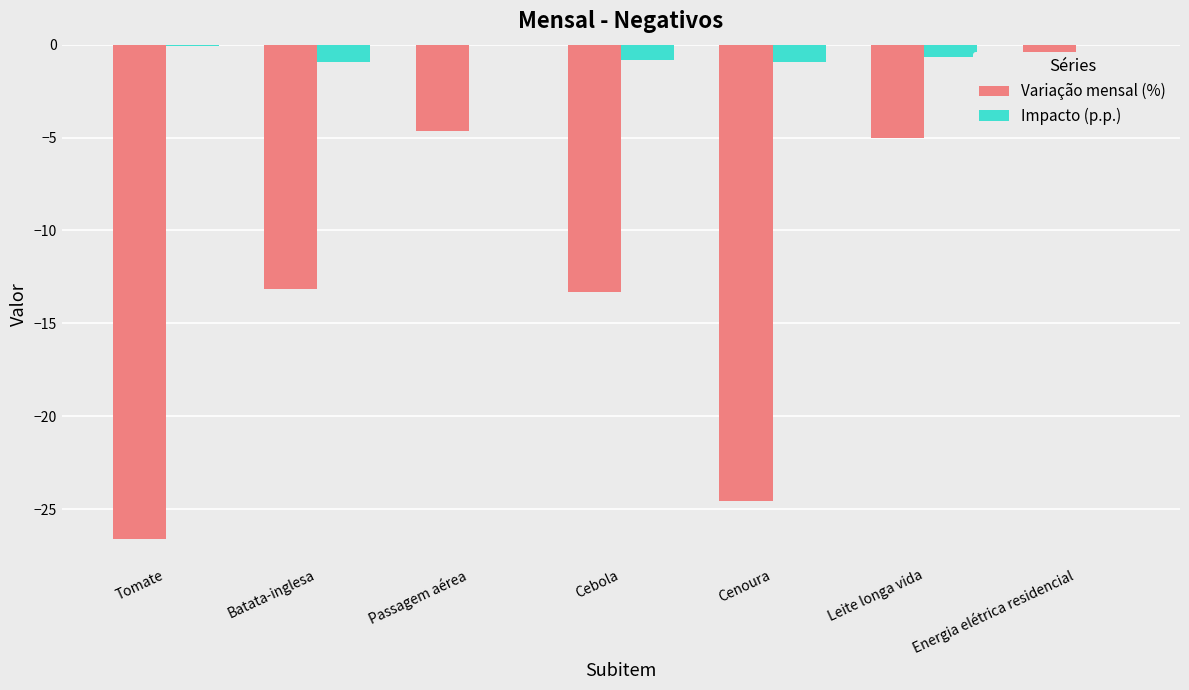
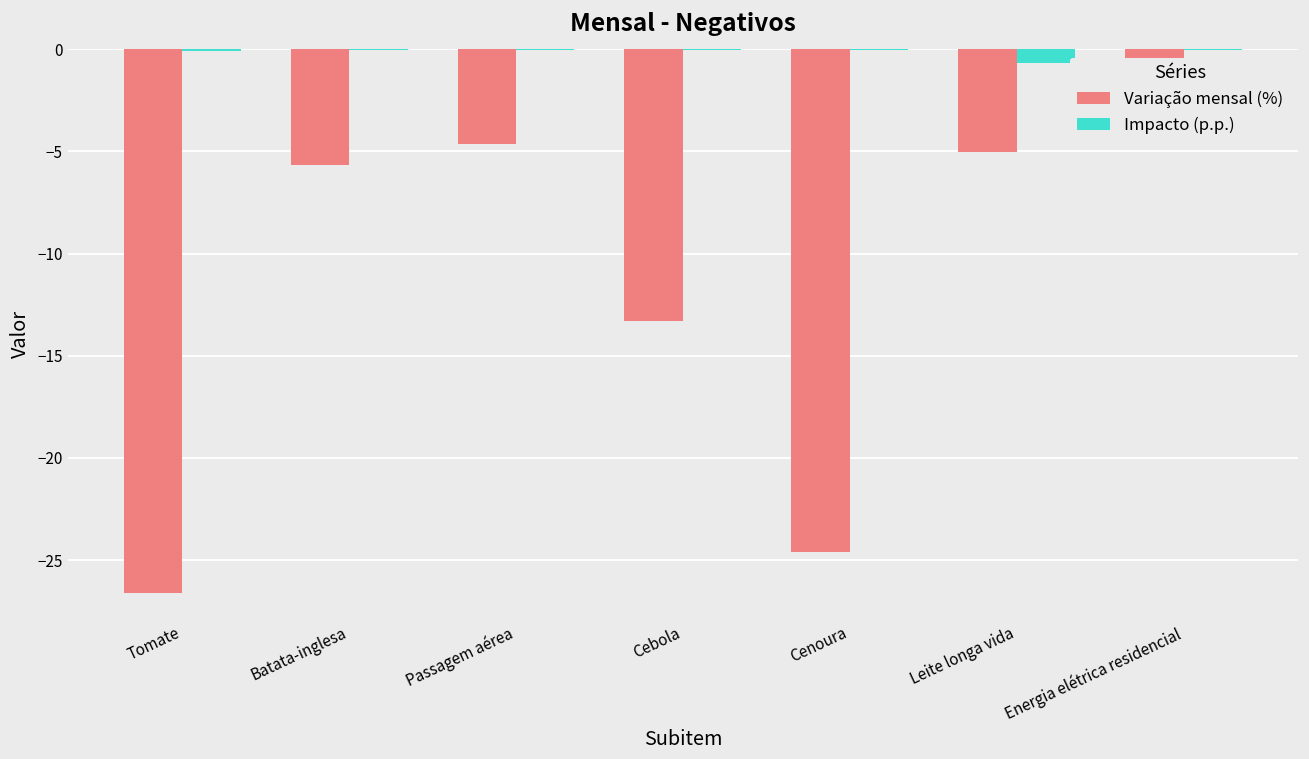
Variação mensal (%), Batata-inglesa: -13.1 -> -5.7
Impacto (p.p.), Batata-inglesa: -1.0 -> 0.0
Impacto (p.p.), Cebola: -0.9 -> 0.0
Impacto (p.p.), Cenoura: -0.9 -> 0.0
